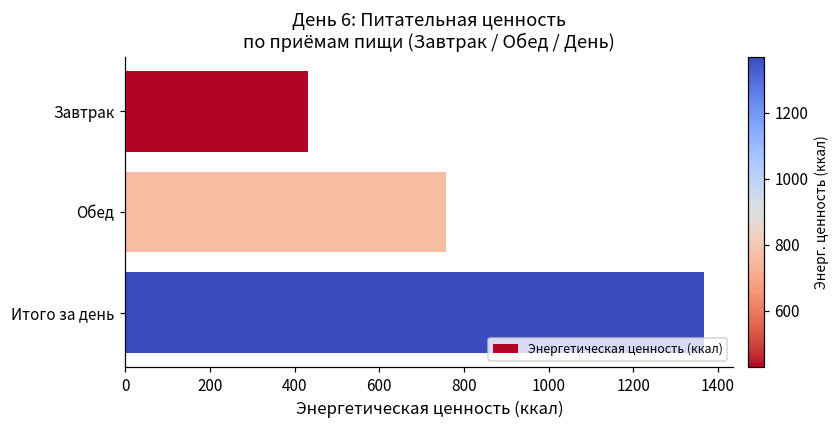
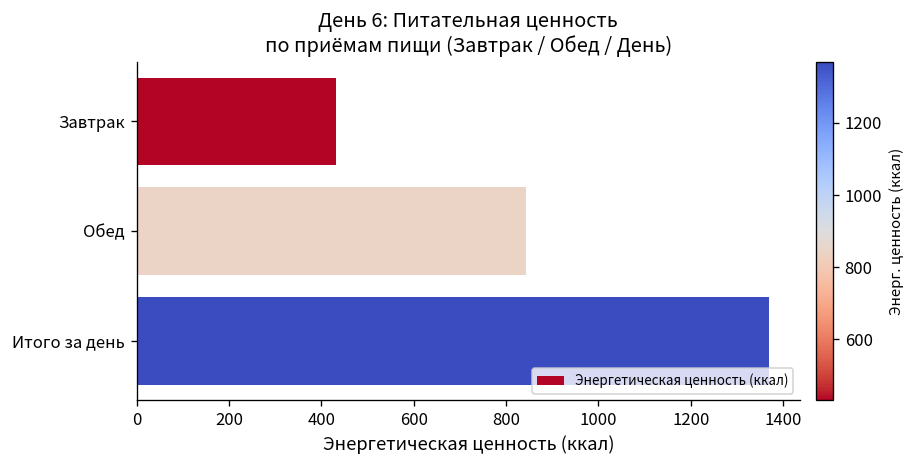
Обед: 760 -> 840
